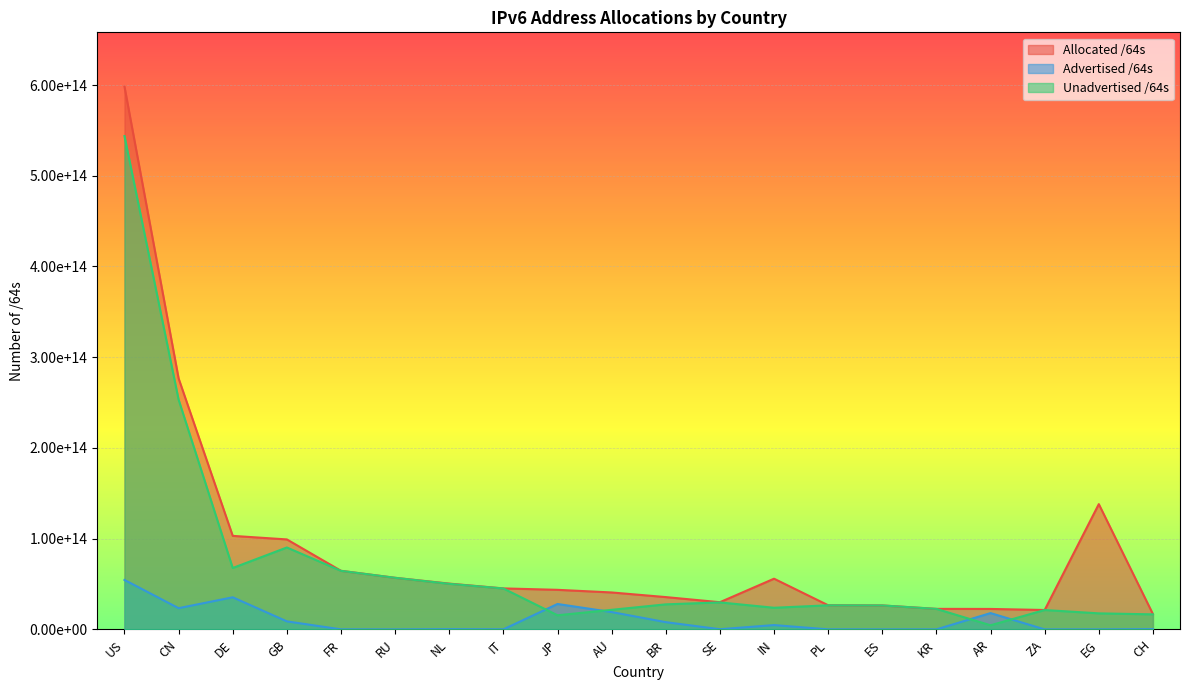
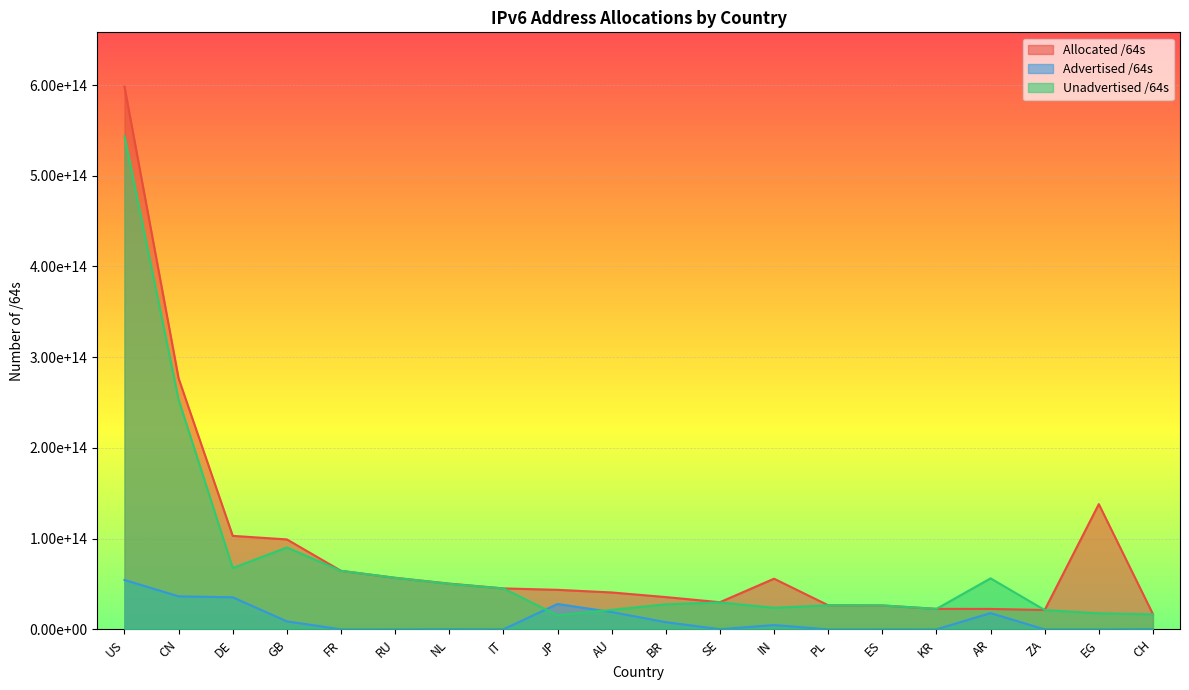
Advertised /64s, CN: 20000000000000 -> 40000000000000
Unadvertised /64s, AR: 0 -> 60000000000000
